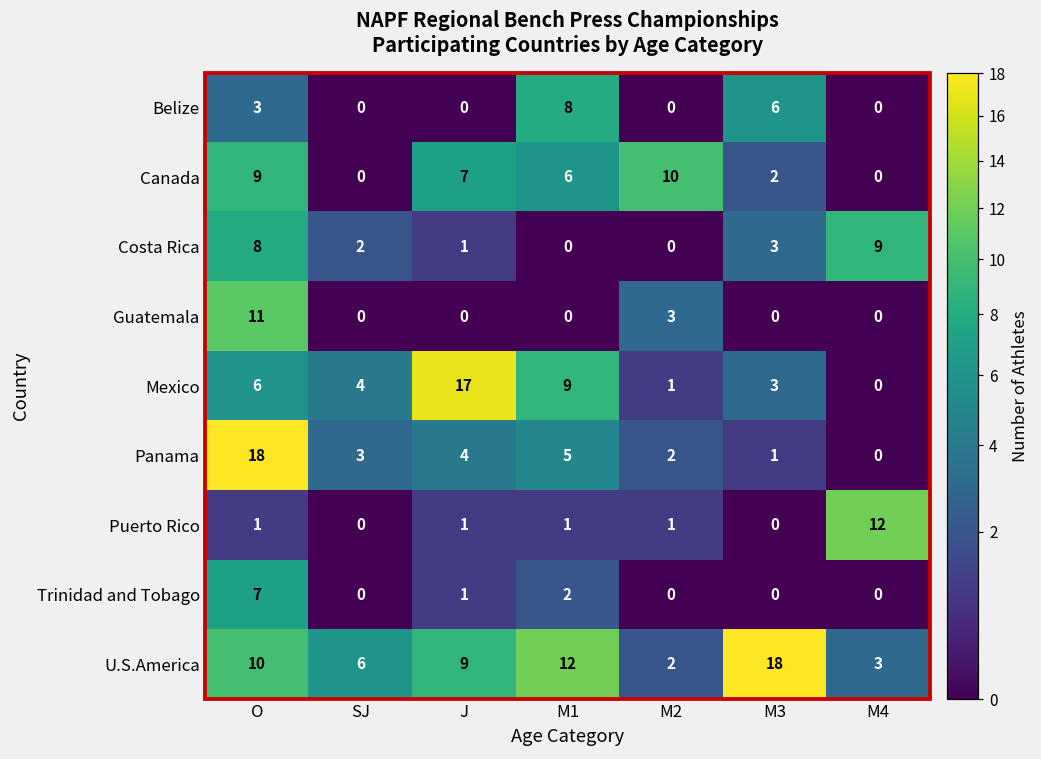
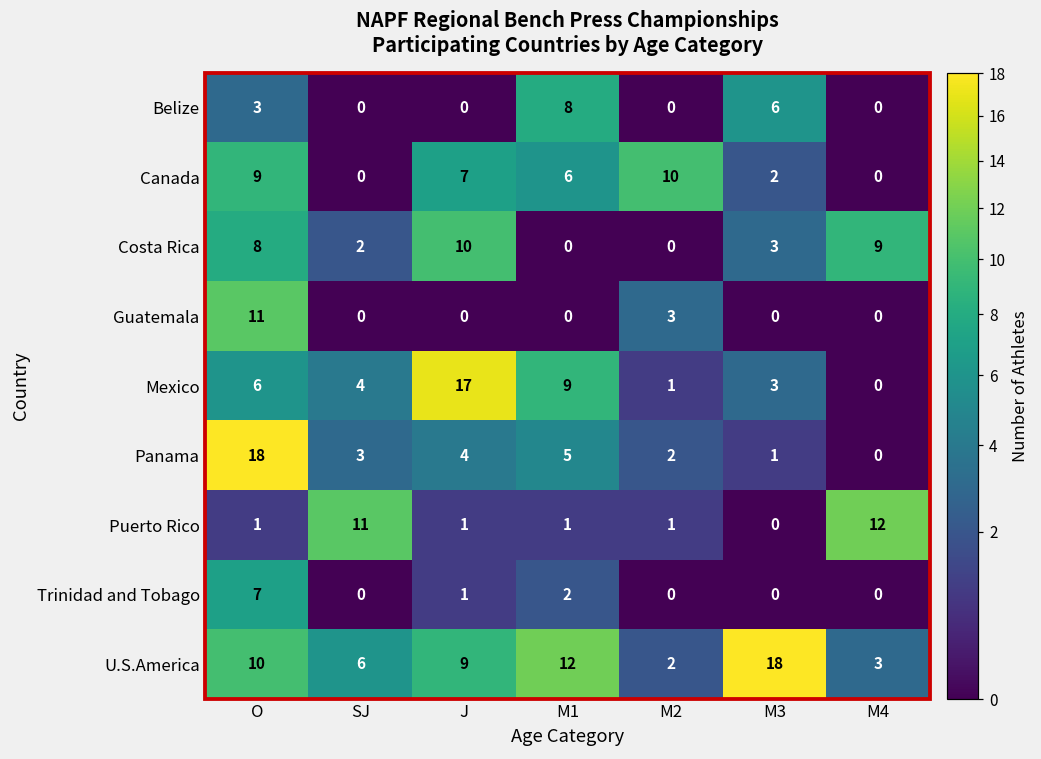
Costa Rica, J: 1 -> 10
Puerto Rico, SJ: 0 -> 11
